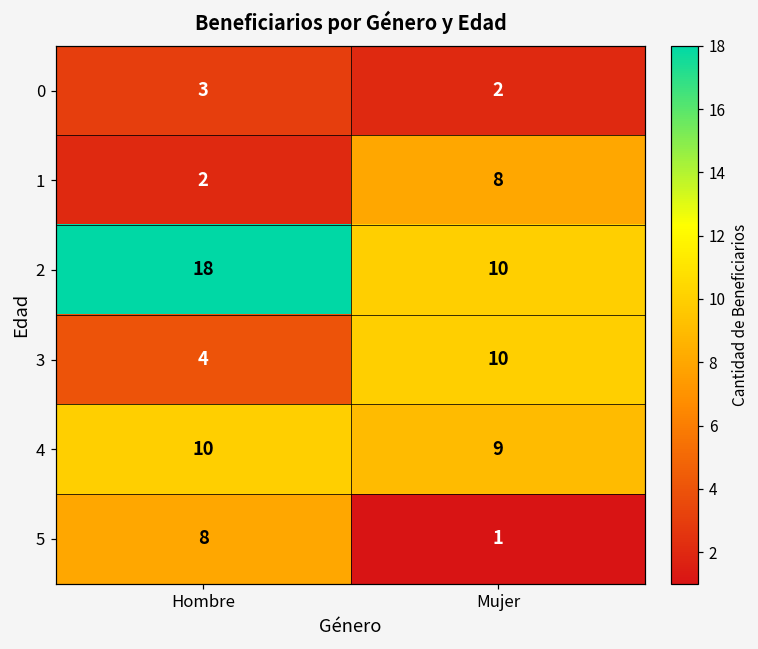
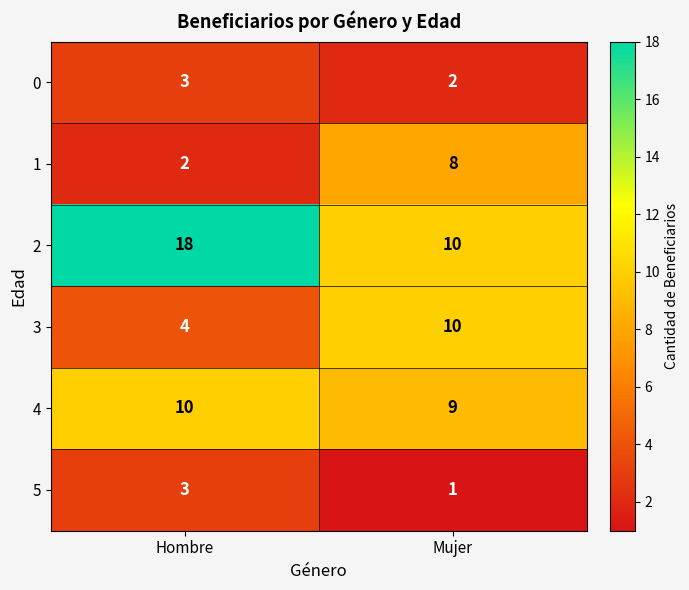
5, Hombre: 8 -> 3
